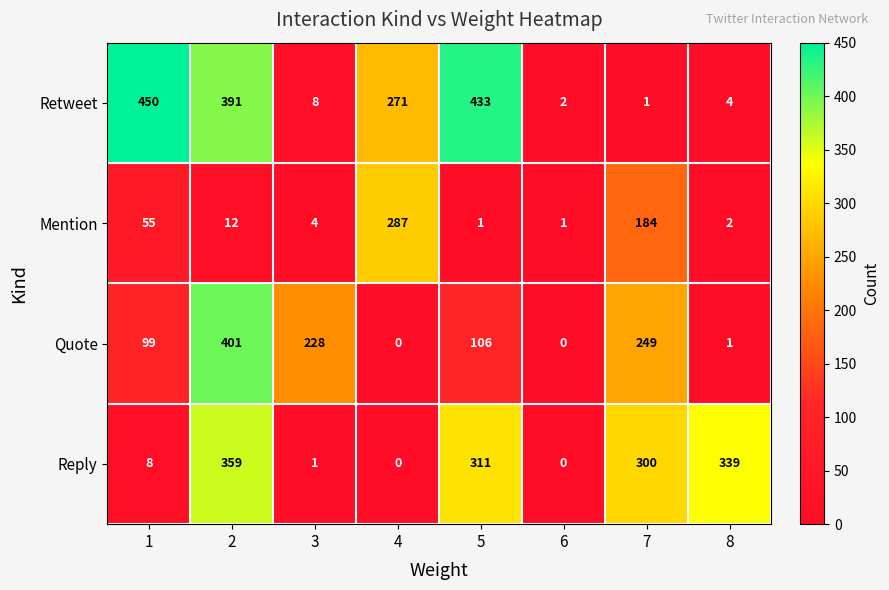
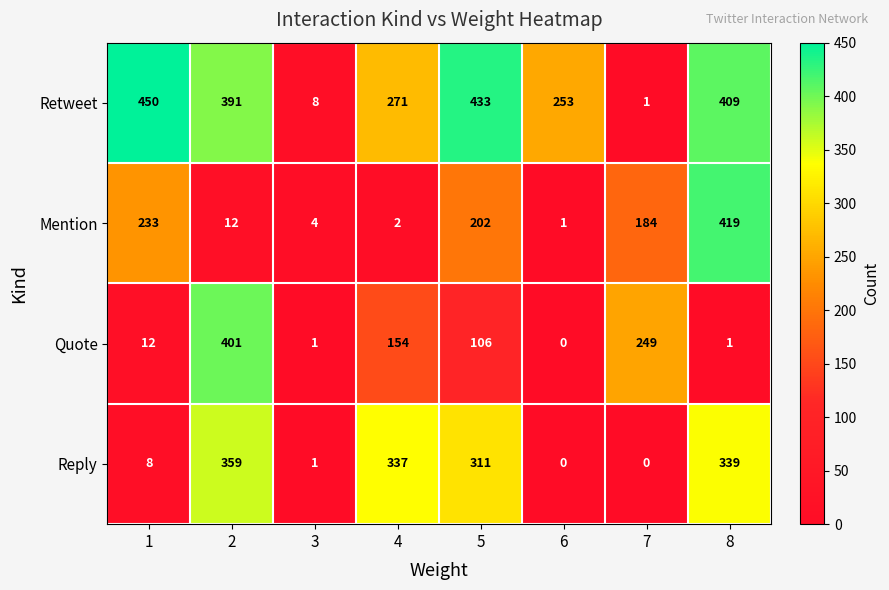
Retweet, 6: 2 -> 253
Retweet, 8: 4 -> 409
Mention, 1: 55 -> 233
Mention, 4: 287 -> 2
Mention, 5: 1 -> 202
Mention, 8: 2 -> 419
Quote, 1: 99 -> 12
Quote, 3: 228 -> 1
Quote, 4: 0 -> 154
Reply, 4: 0 -> 337
Reply, 7: 300 -> 0
